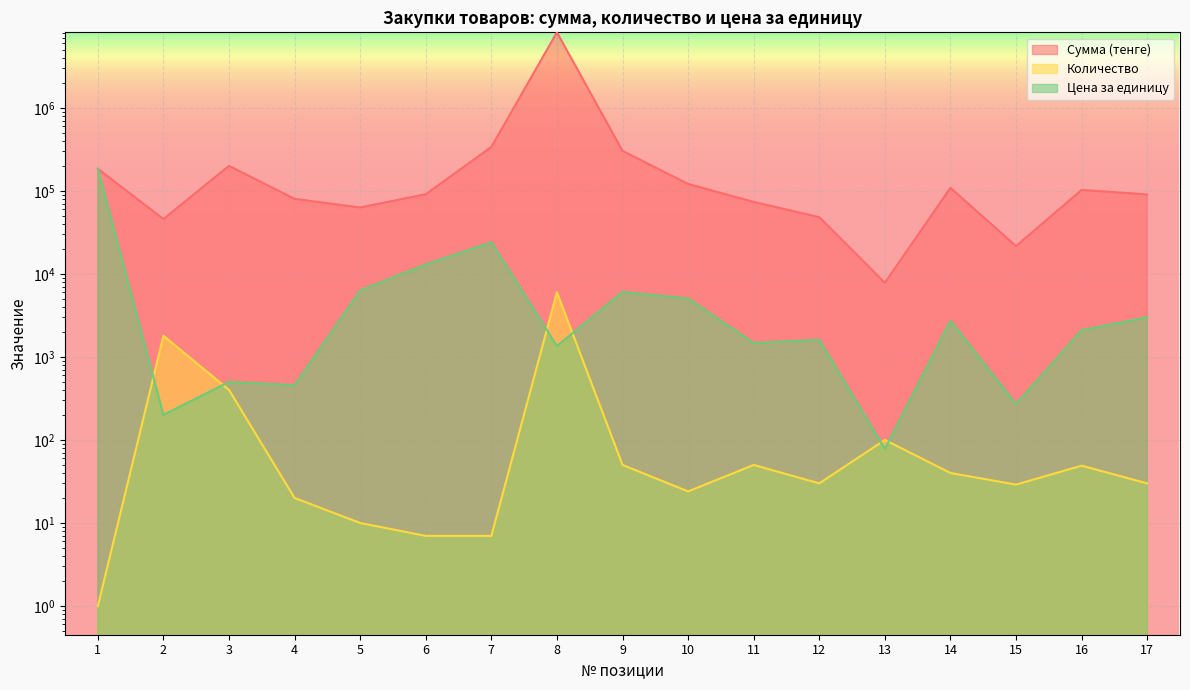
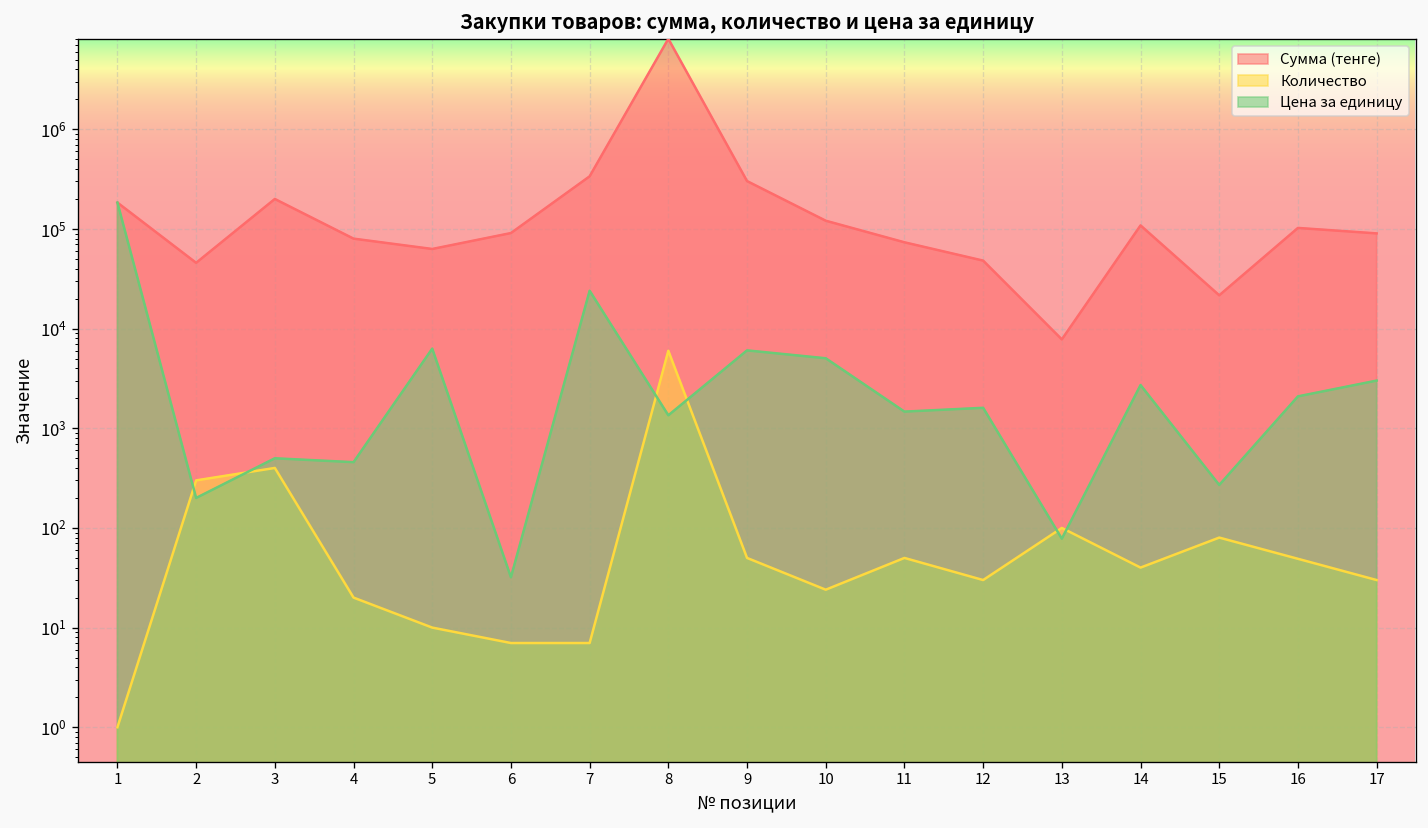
Количество, 2: 1800 -> 300
Цена за единицу, 6: 13000 -> 32
Количество, 15: 29 -> 80
